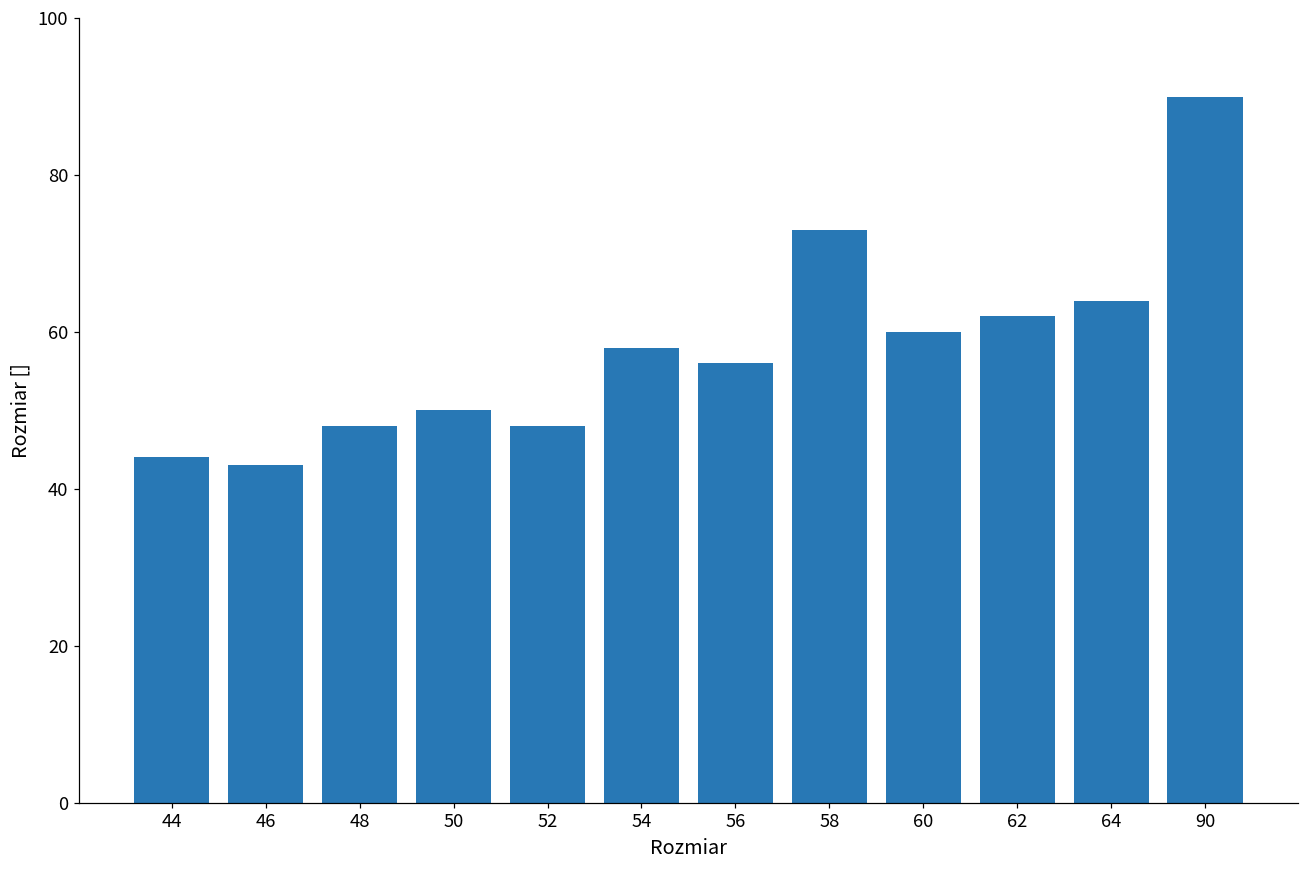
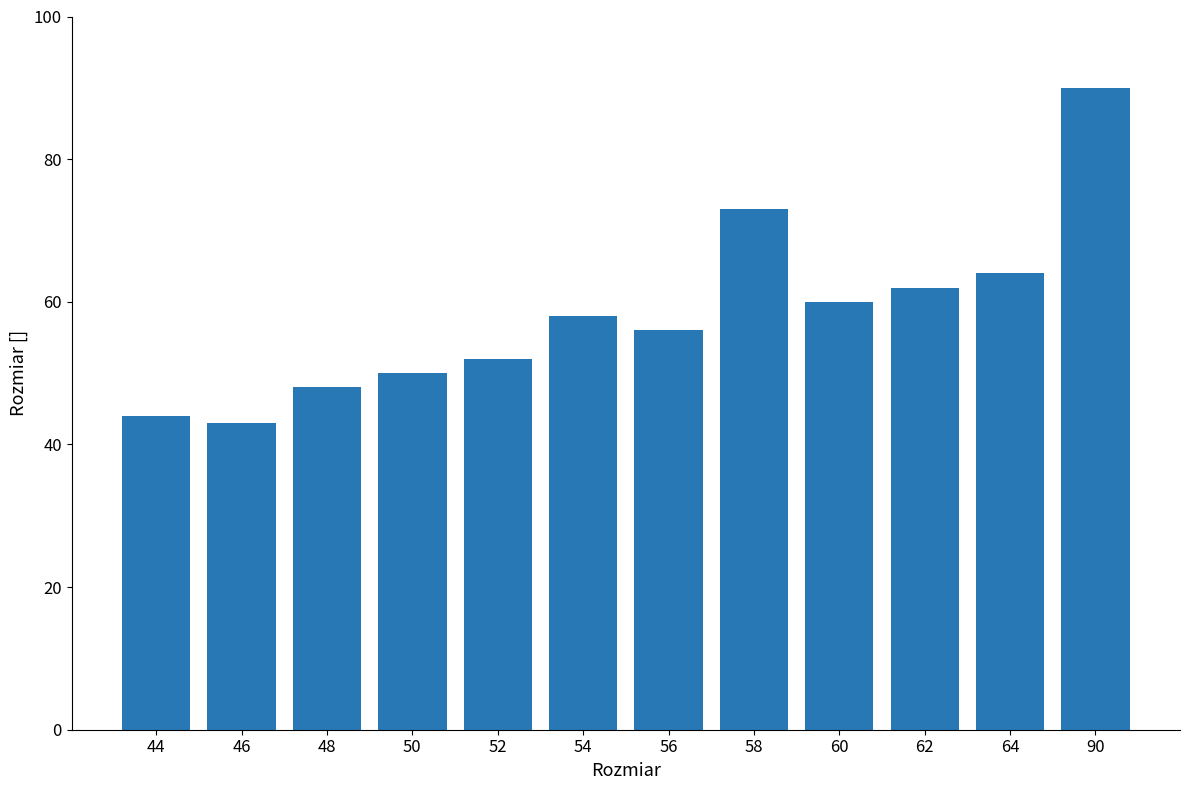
52: 48 -> 52
